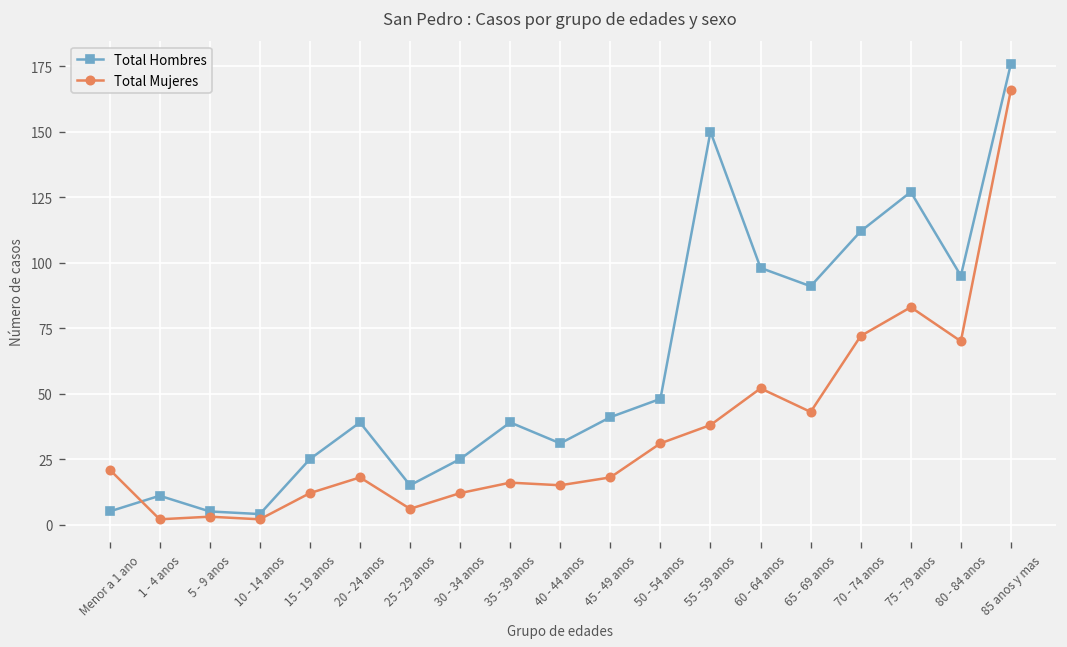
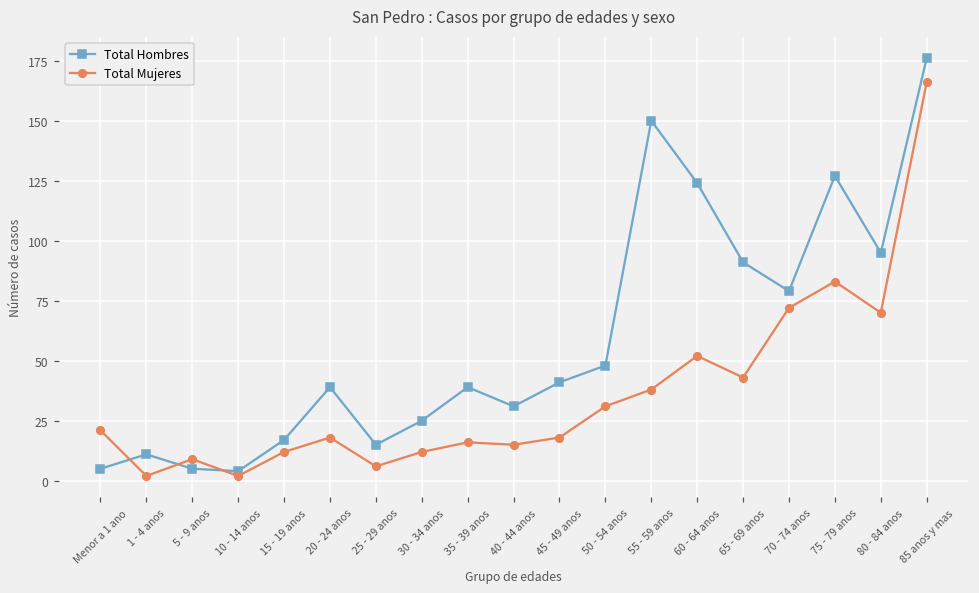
Total Mujeres, 5 - 9 anos: 3 -> 9
Total Hombres, 15 - 19 anos: 25 -> 17
Total Hombres, 60 - 64 anos: 98 -> 124
Total Hombres, 70 - 74 anos: 112 -> 79
